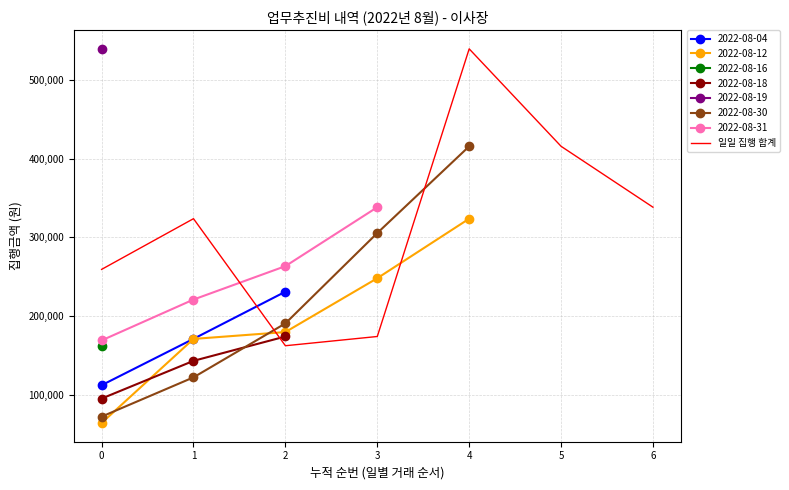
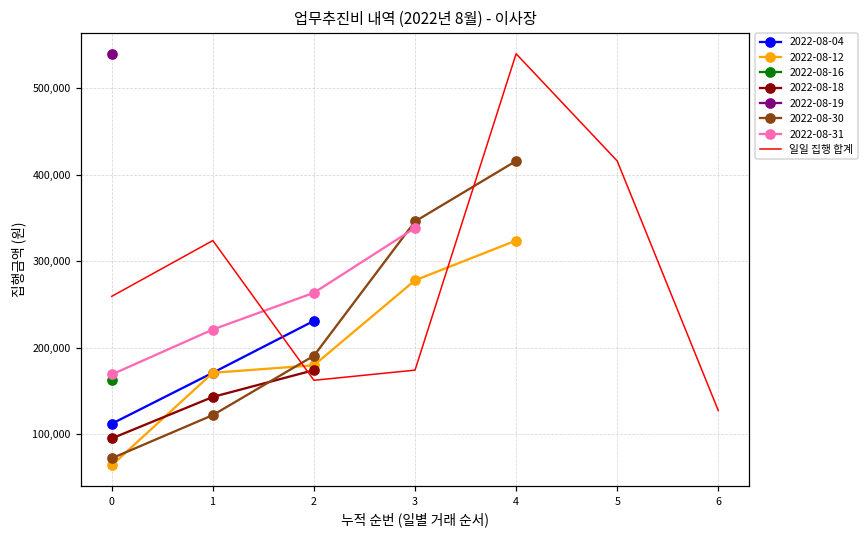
2022-08-12, 3: 250,000 -> 280,000
2022-08-30, 3: 310,000 -> 350,000
일일 집행 합계, 6: 340,000 -> 130,000
